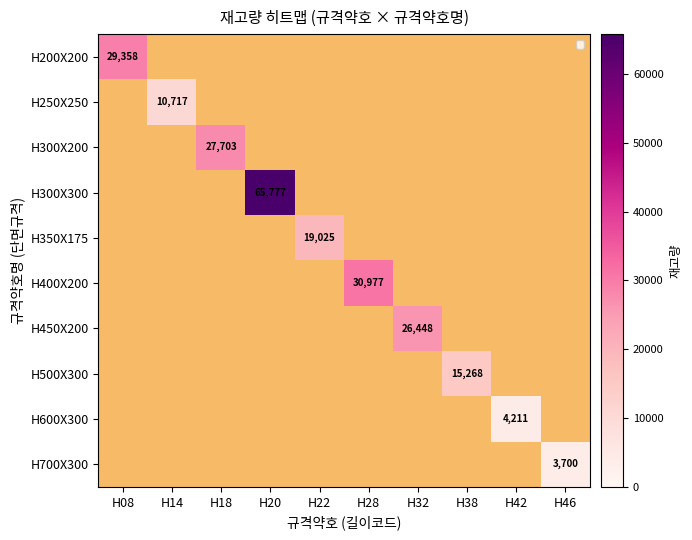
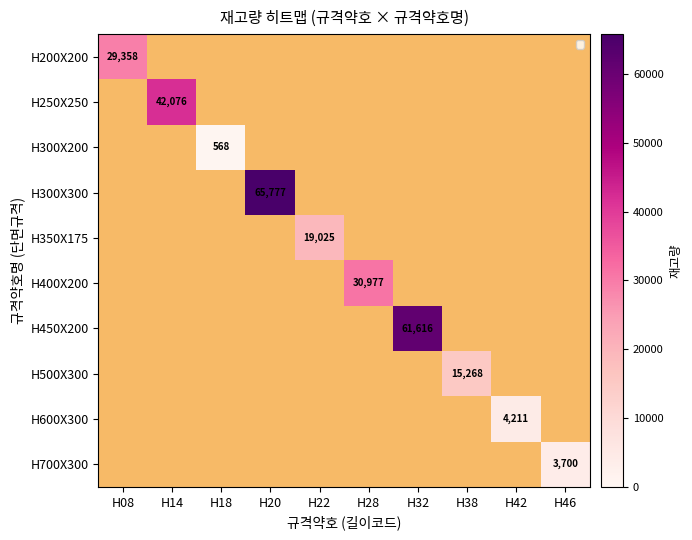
H250X250, H14: 10,717 -> 42,076
H300X200, H18: 27,703 -> 568
H450X200, H32: 26,448 -> 61,616
